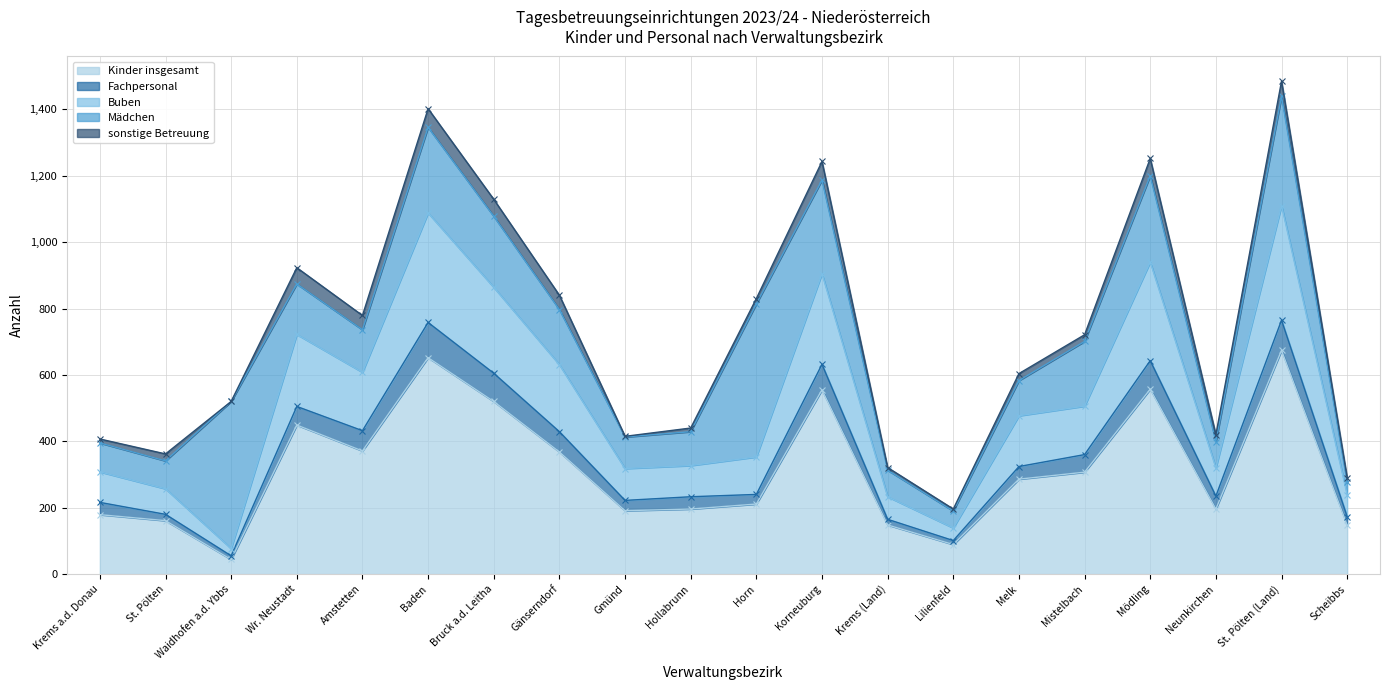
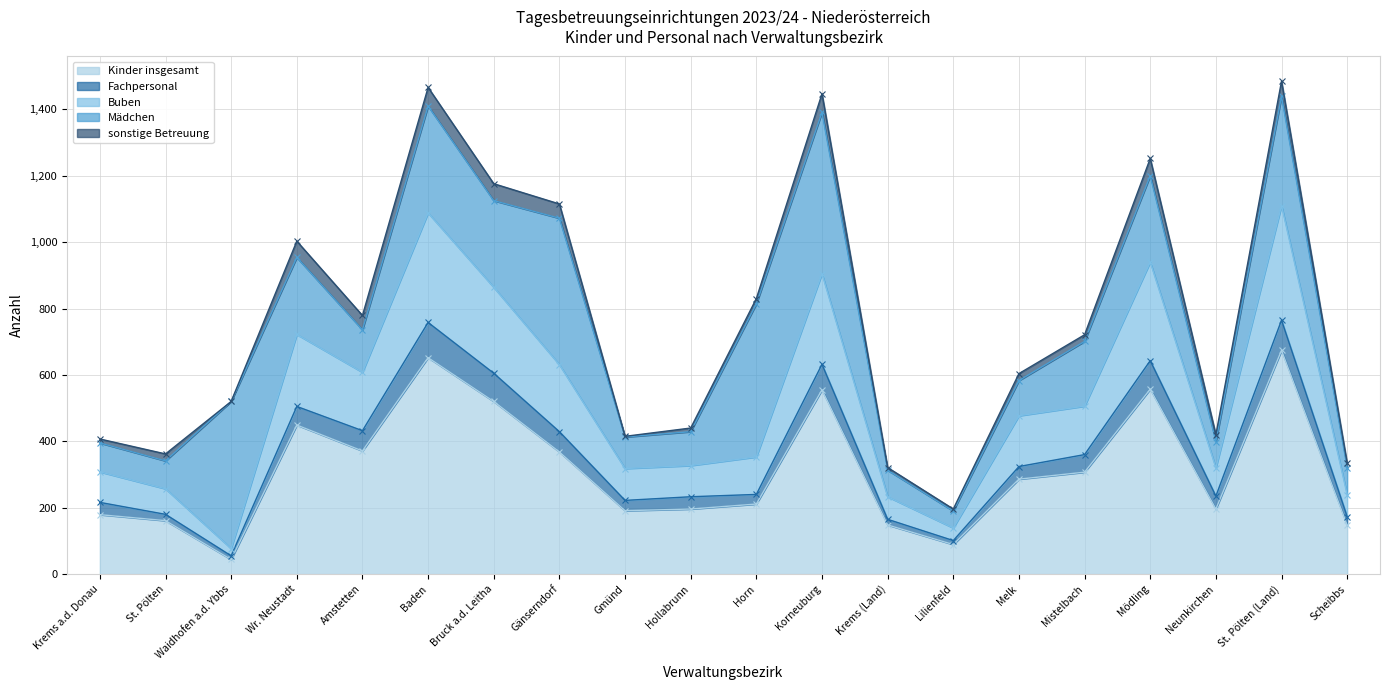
Mädchen, Wr. Neustadt: 150 -> 230
Mädchen, Baden: 260 -> 320
Mädchen, Bruck a.d. Leitha: 210 -> 260
Mädchen, Gänserndorf: 170 -> 440
Mädchen, Korneuburg: 280 -> 490
Mädchen, Scheibbs: 40 -> 80
